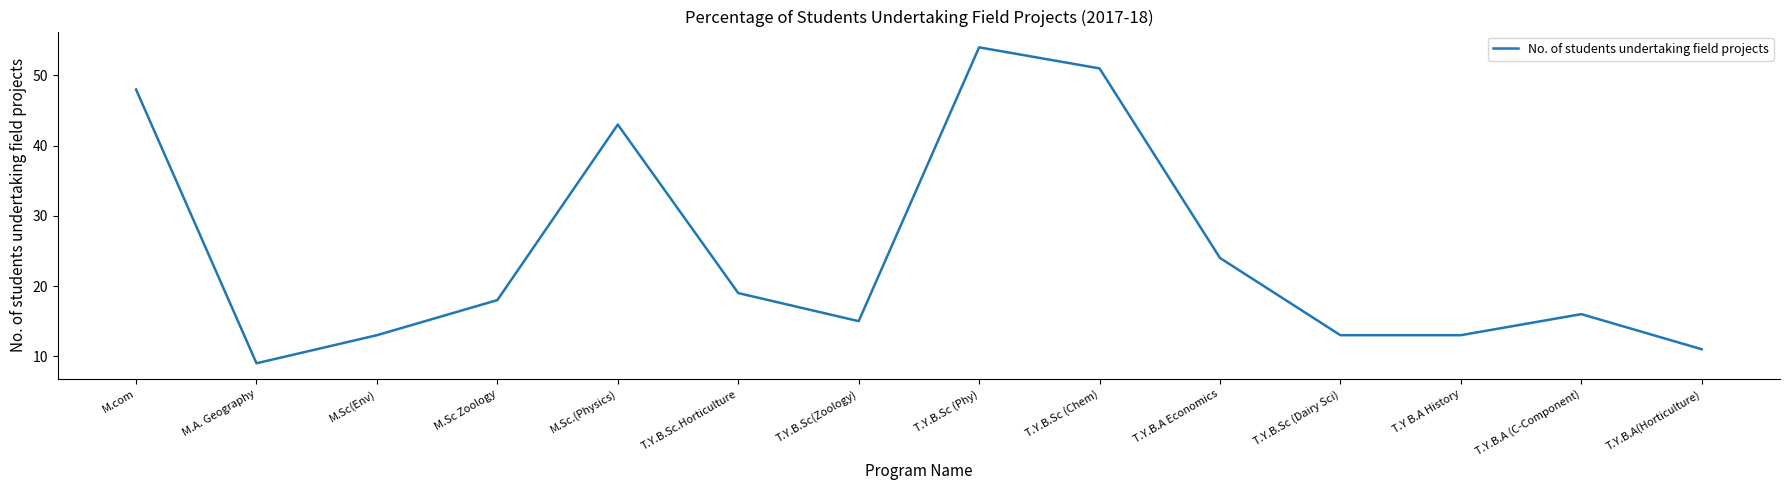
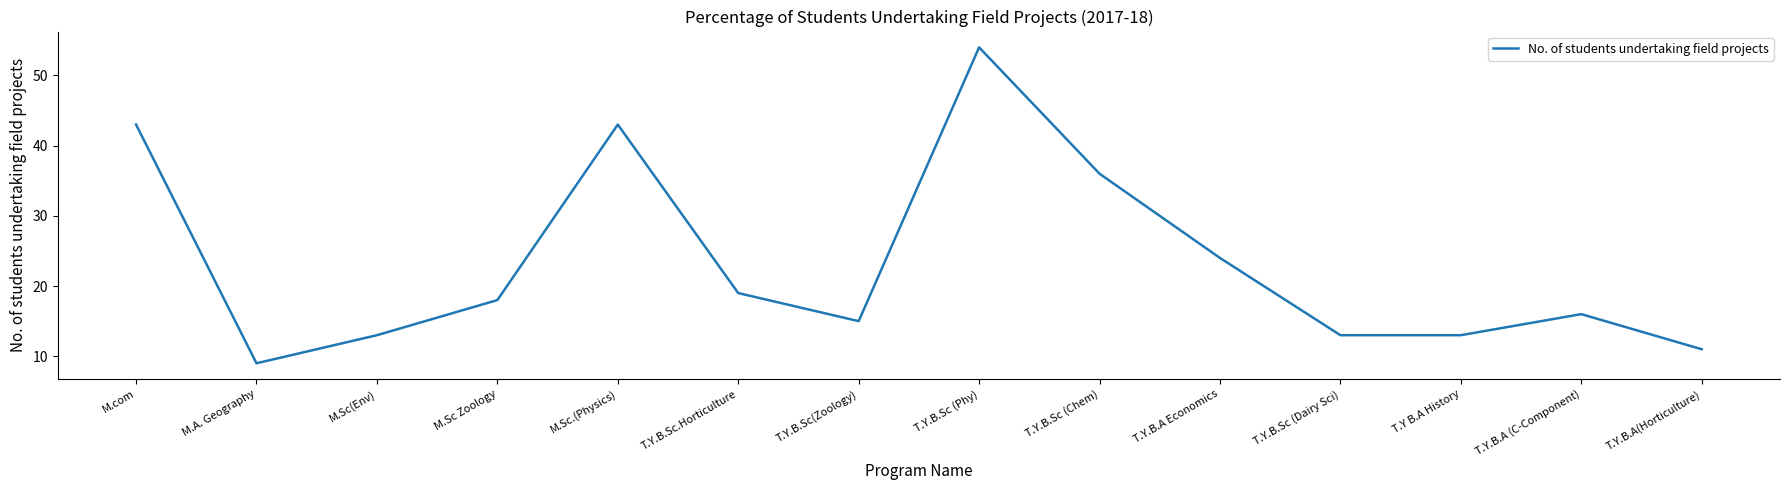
M.com: 48 -> 43
T.Y.B.Sc (Chem): 51 -> 36
